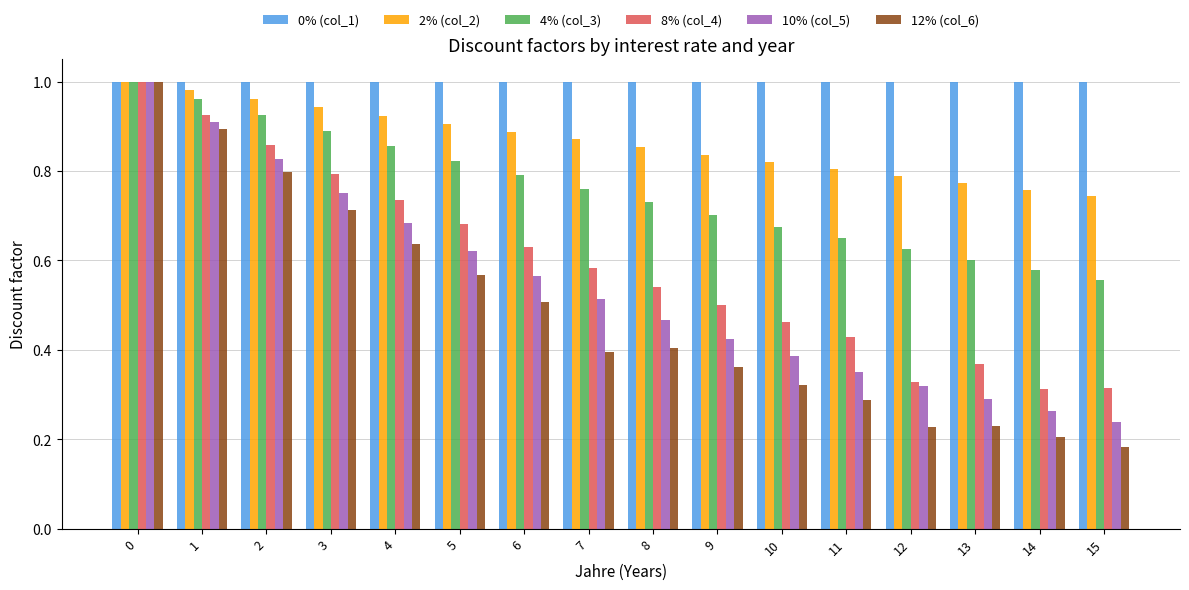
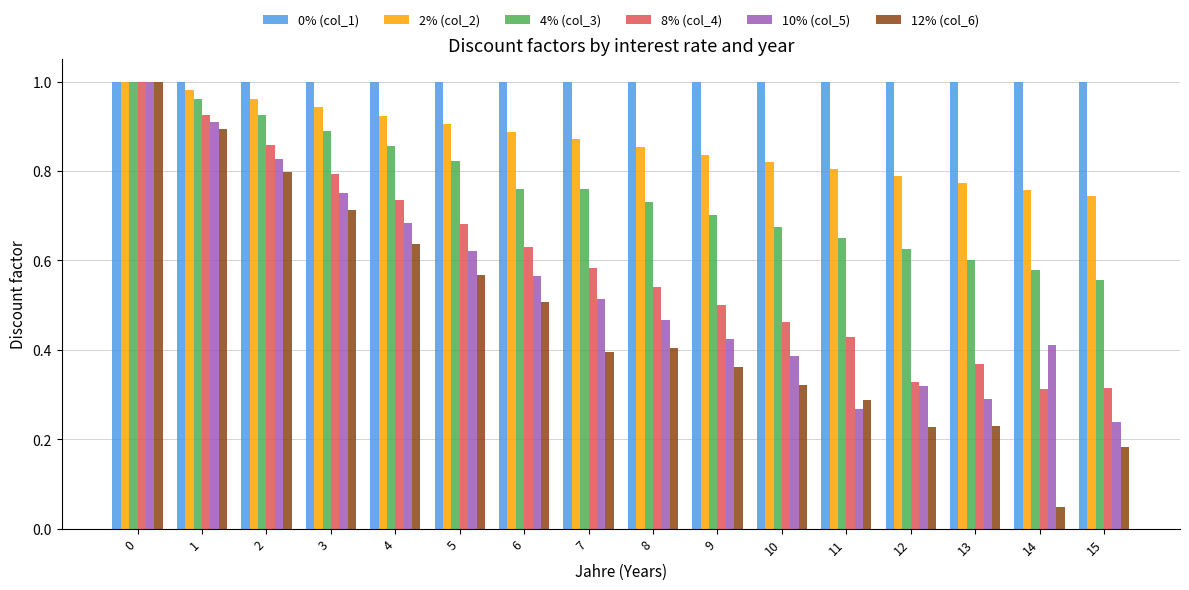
4% (col_3), 6: 0.79 -> 0.76
10% (col_5), 11: 0.35 -> 0.27
10% (col_5), 14: 0.26 -> 0.41
12% (col_6), 14: 0.20 -> 0.05
